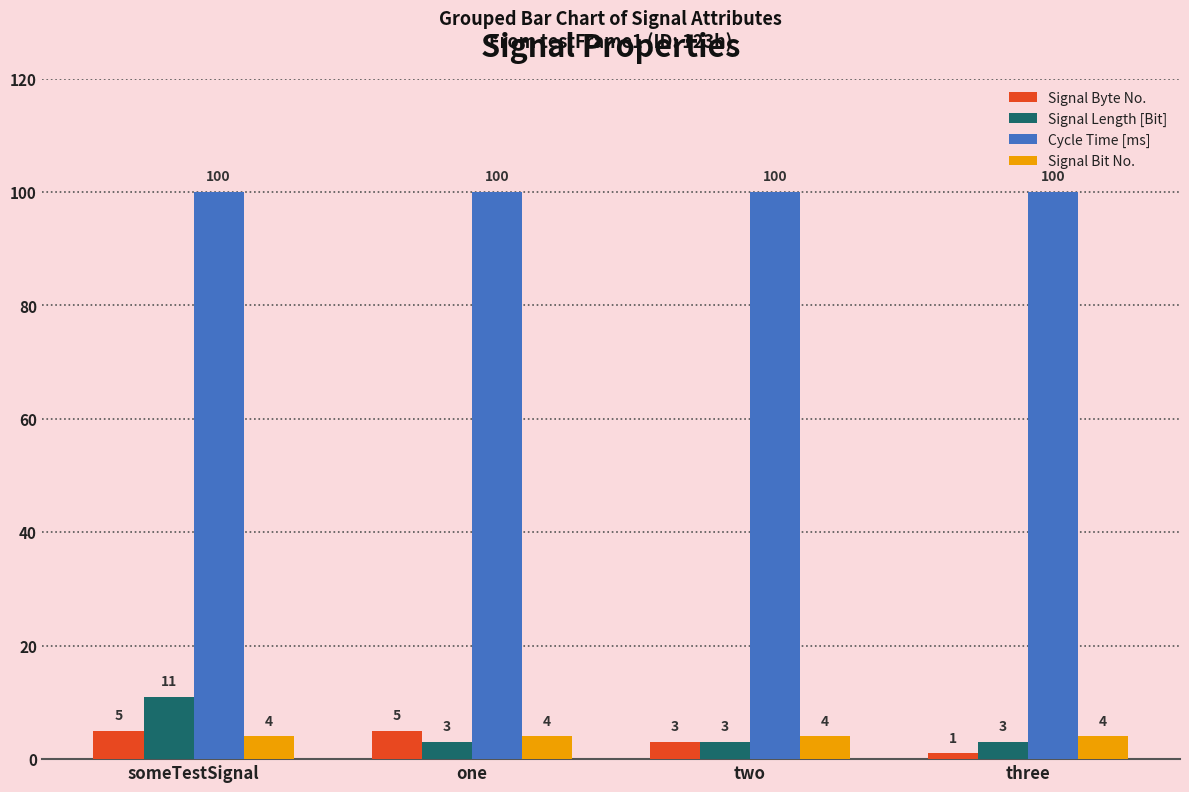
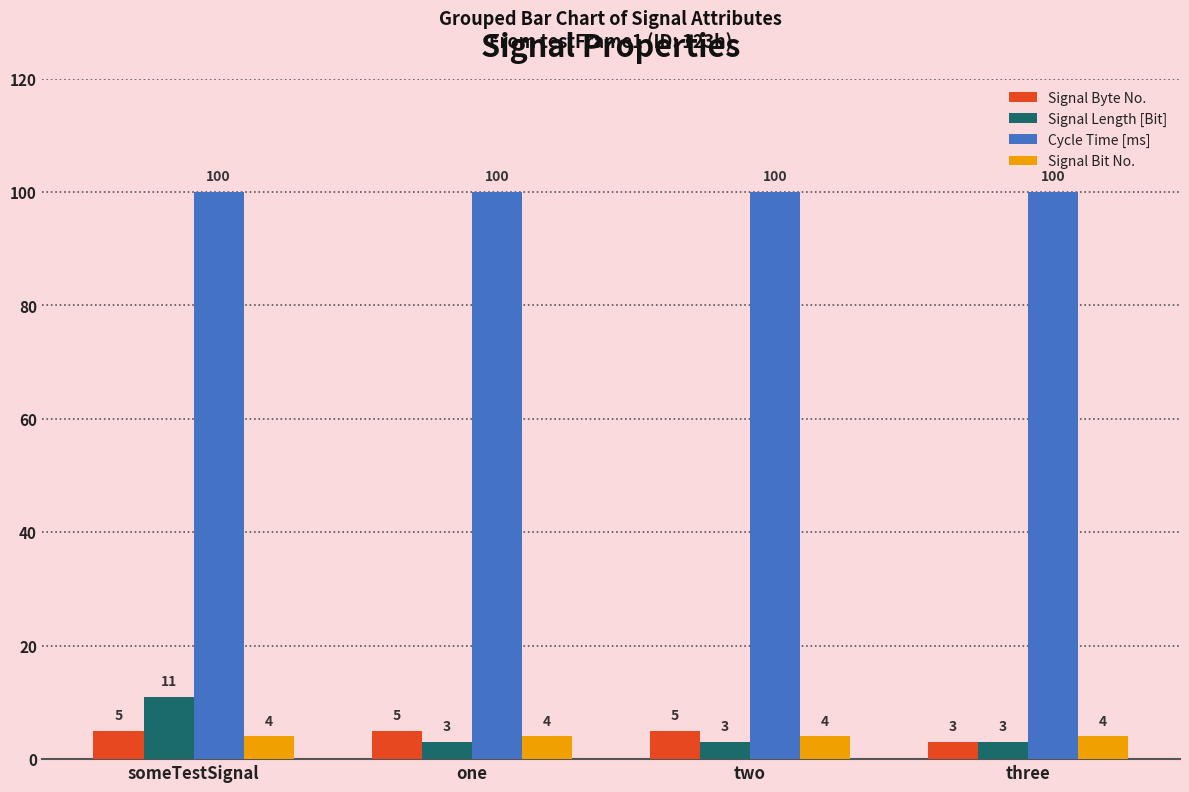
Signal Byte No., two: 3 -> 5
Signal Byte No., three: 1 -> 3
